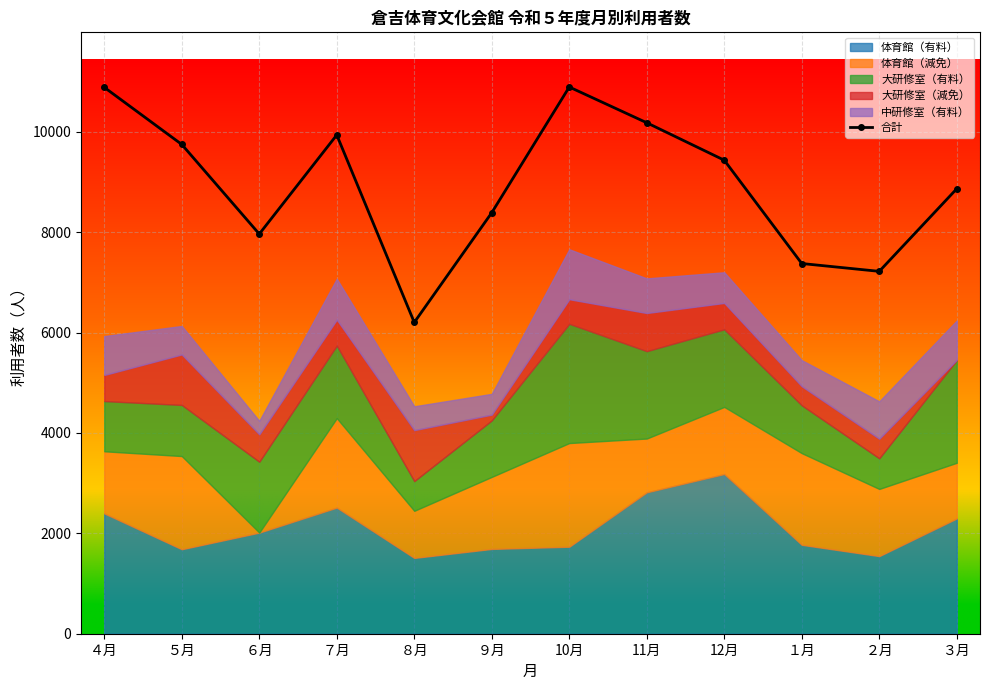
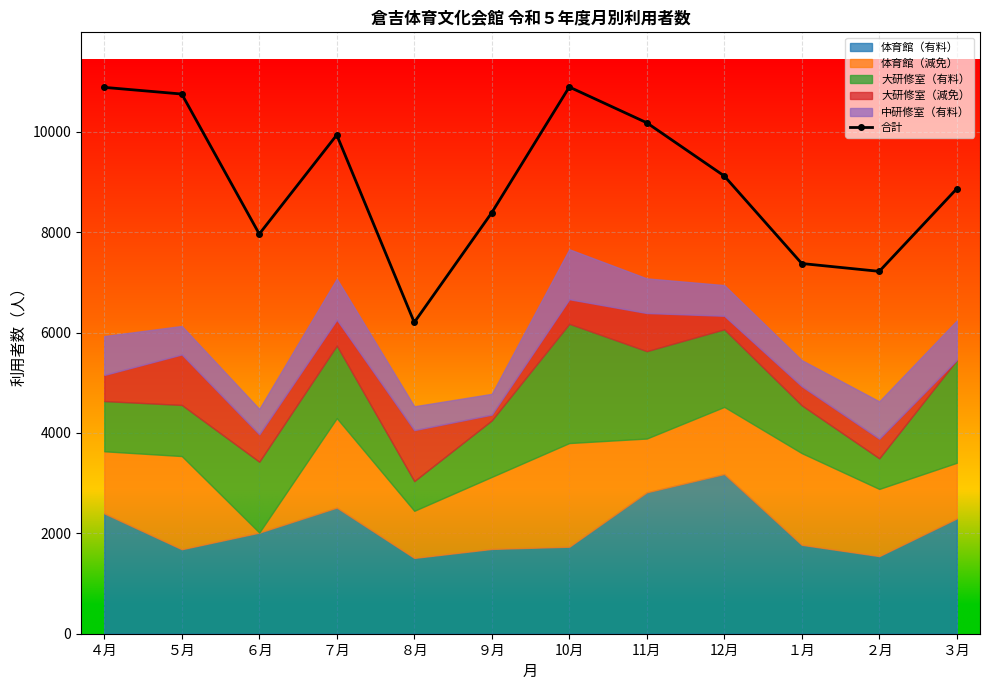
合計, ５月: 9700 -> 10800
中研修室（有料）, ６月: 300 -> 500
合計, 12月: 9400 -> 9100
大研修室（減免）, 12月: 500 -> 300
